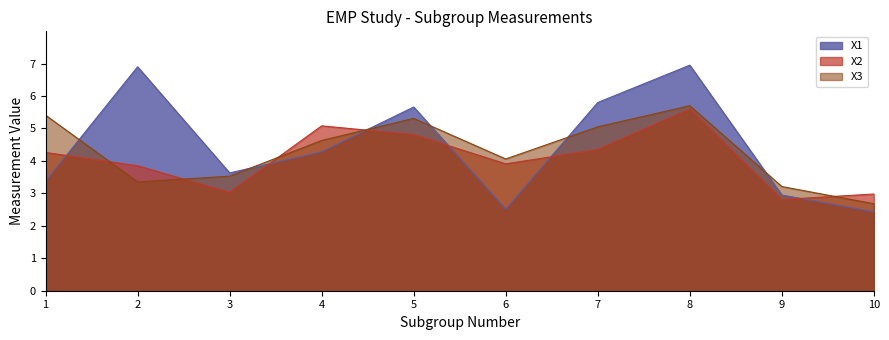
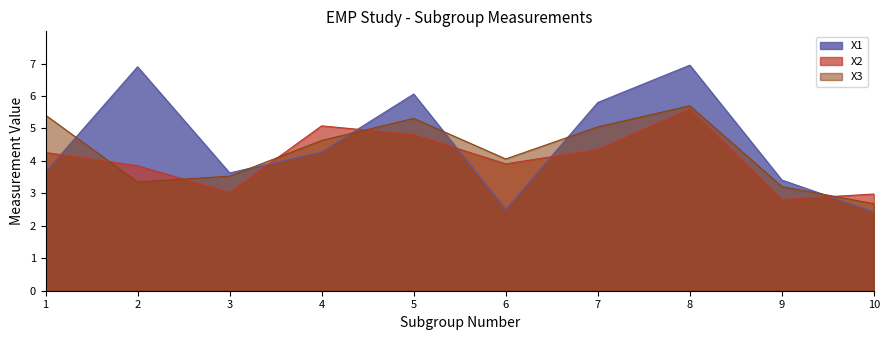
X1, 1: 3.4 -> 3.7
X1, 5: 5.7 -> 6.1
X1, 9: 3.0 -> 3.4
